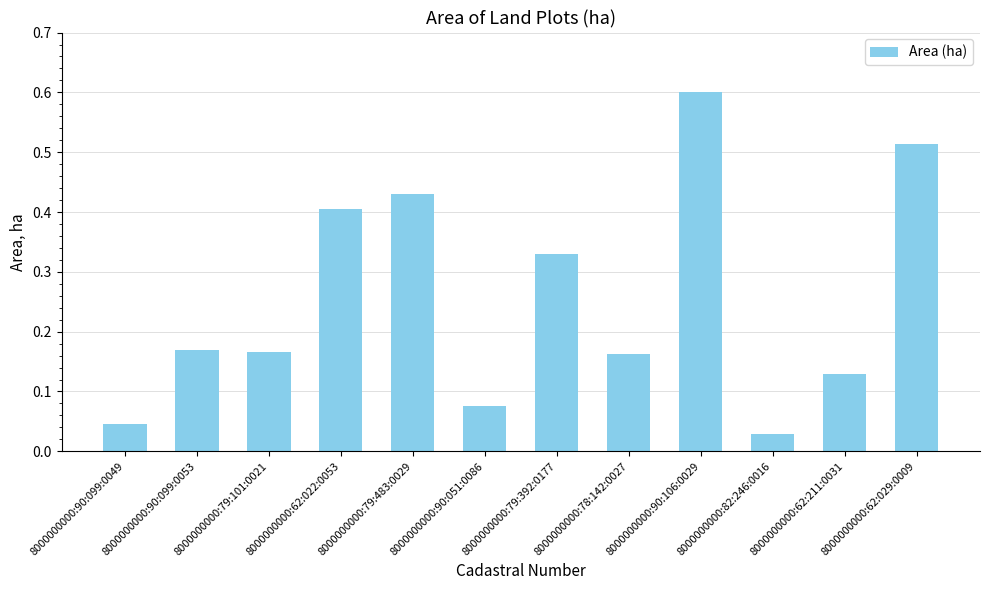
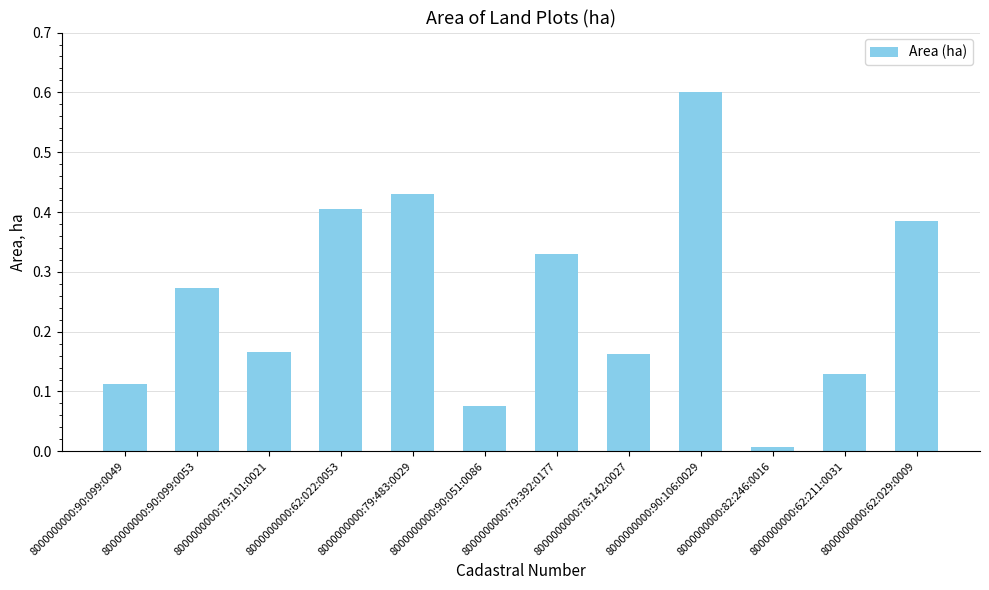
8000000000:90:099:0049: 0.05 -> 0.11
8000000000:90:099:0053: 0.17 -> 0.27
8000000000:82:246:0016: 0.03 -> 0.01
8000000000:62:029:0009: 0.51 -> 0.39
